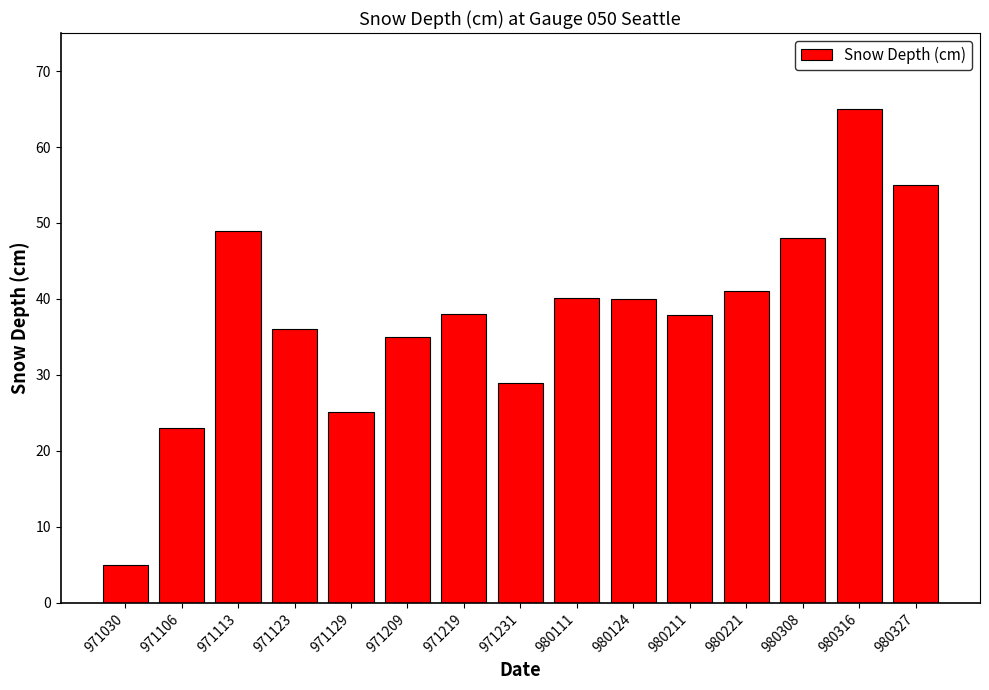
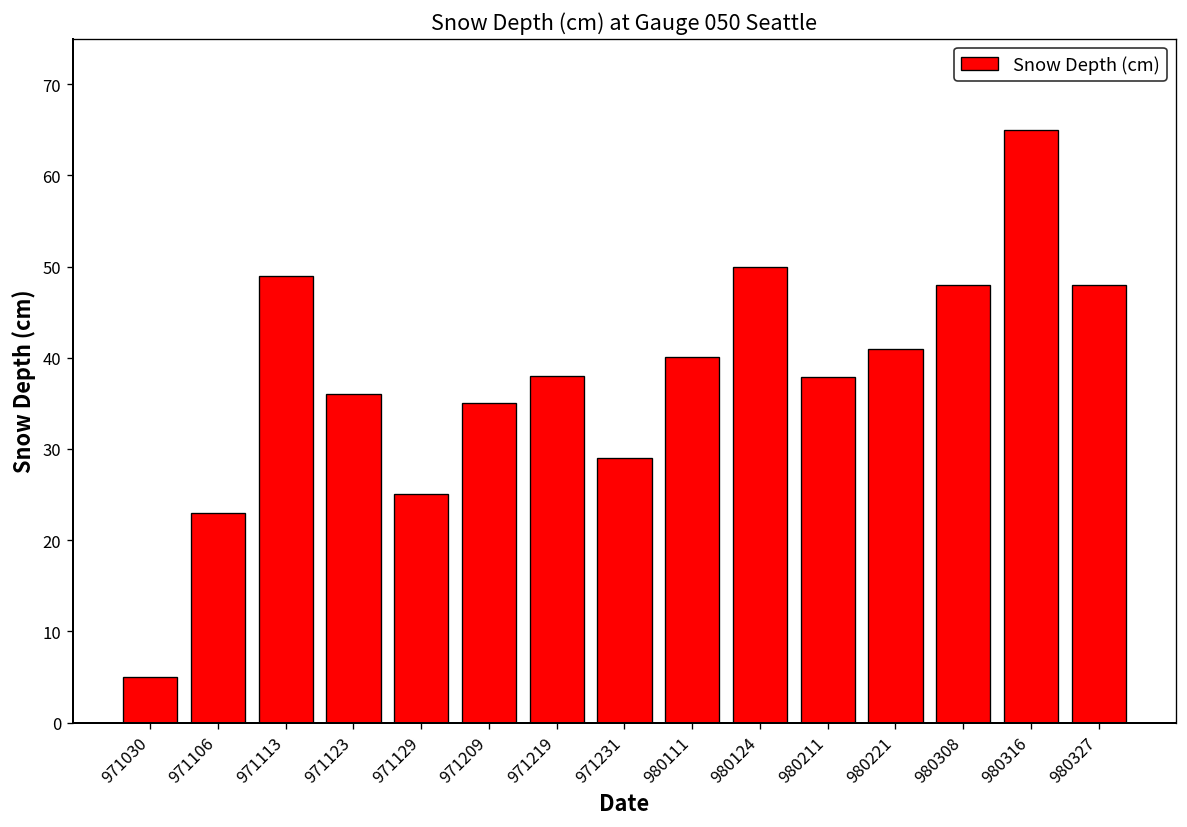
980124: 40 -> 50
980327: 55 -> 48
